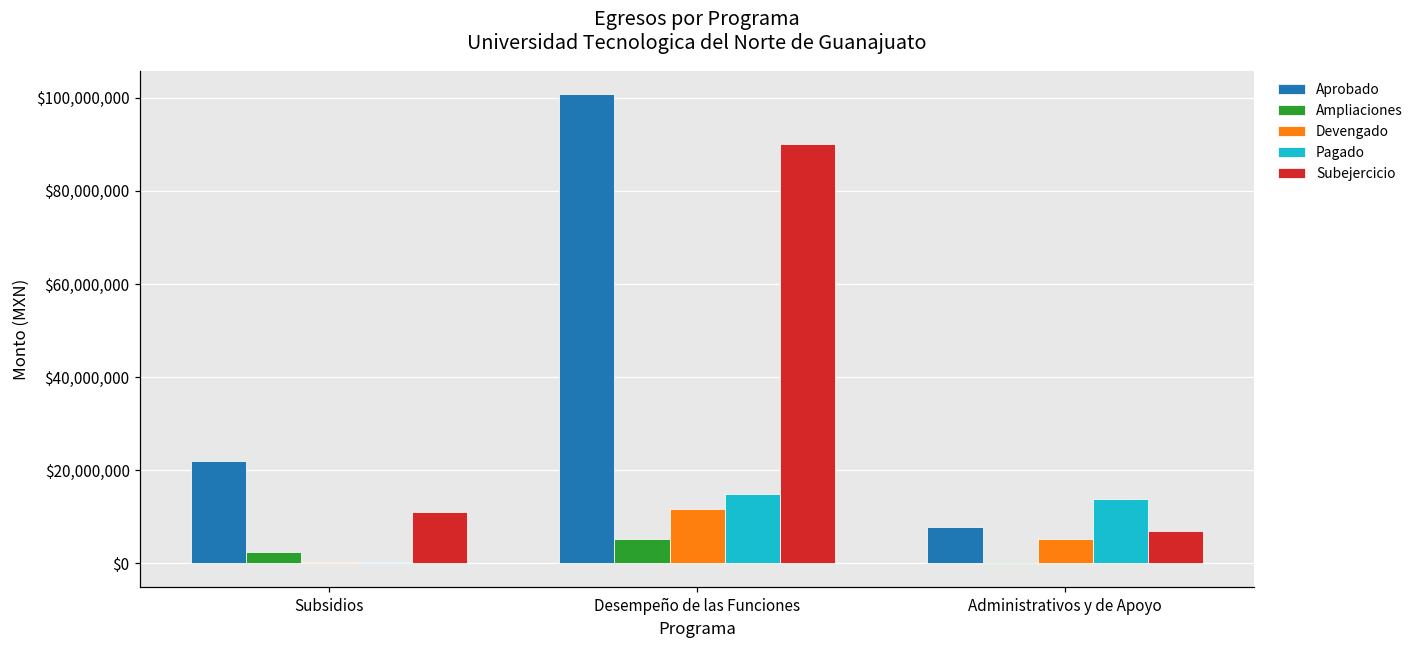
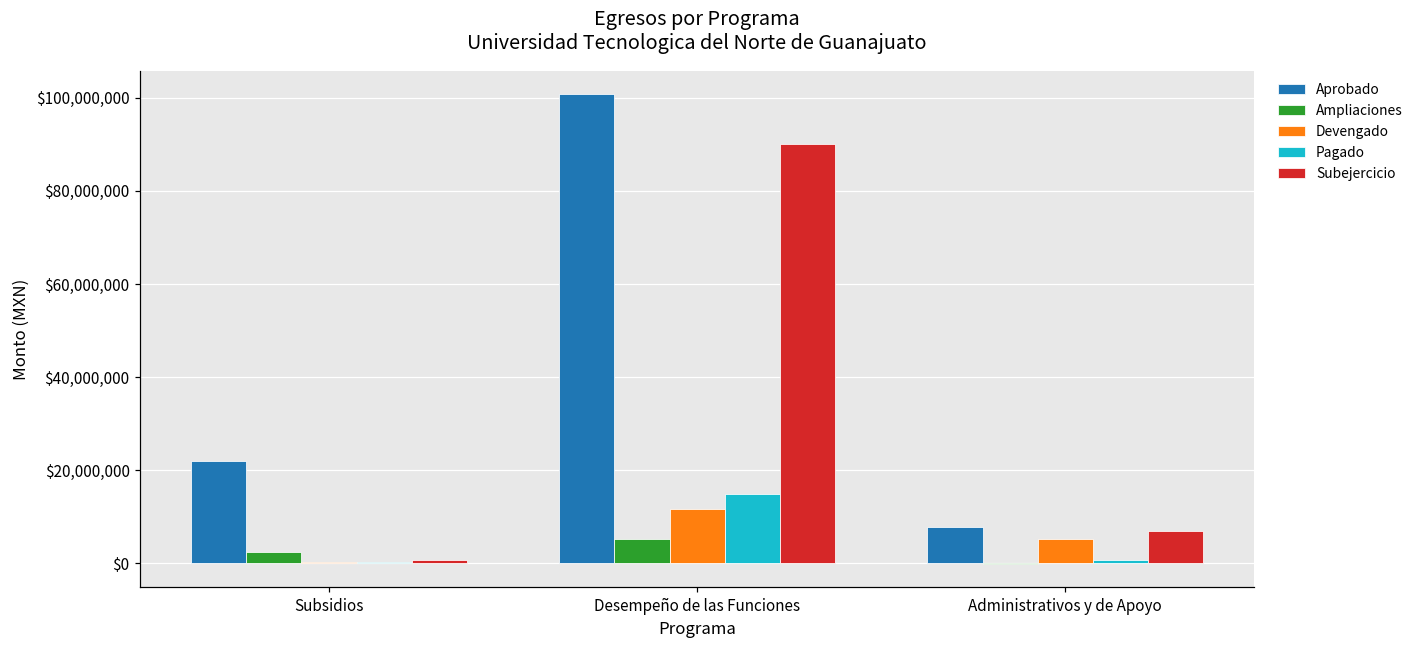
Subejercicio, Subsidios: $11,000,000 -> $1,000,000
Pagado, Administrativos y de Apoyo: $14,000,000 -> $1,000,000
